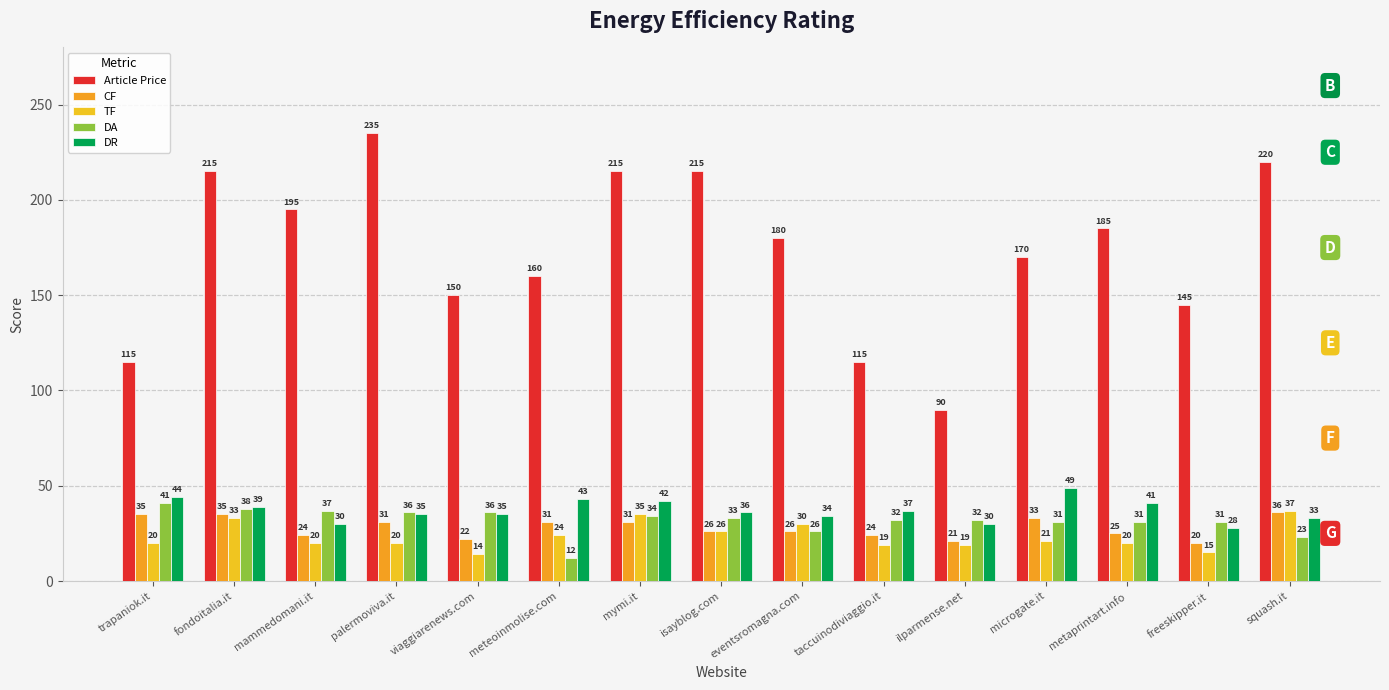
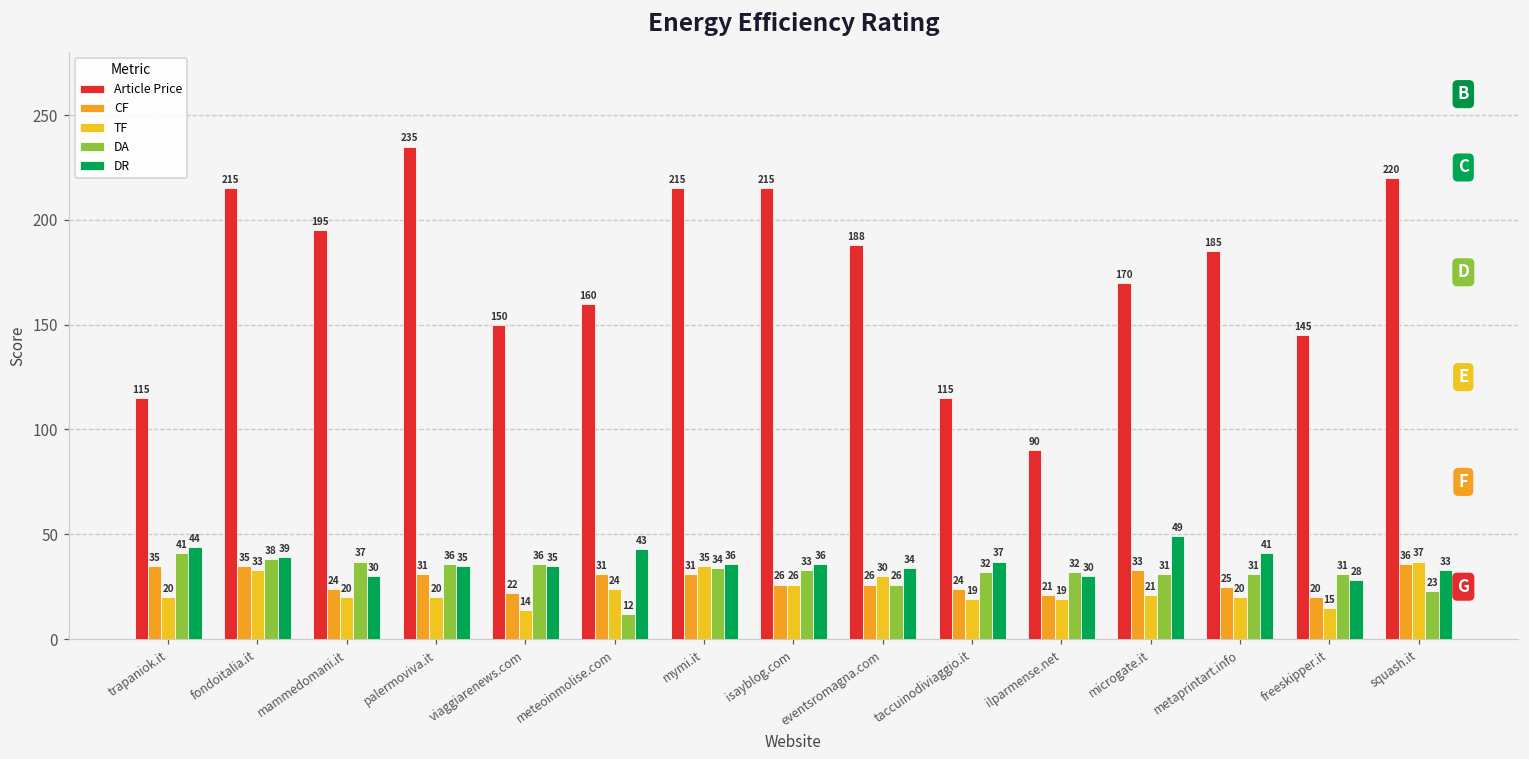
DR, mymi.it: 42 -> 36
Article Price, eventsromagna.com: 180 -> 188
